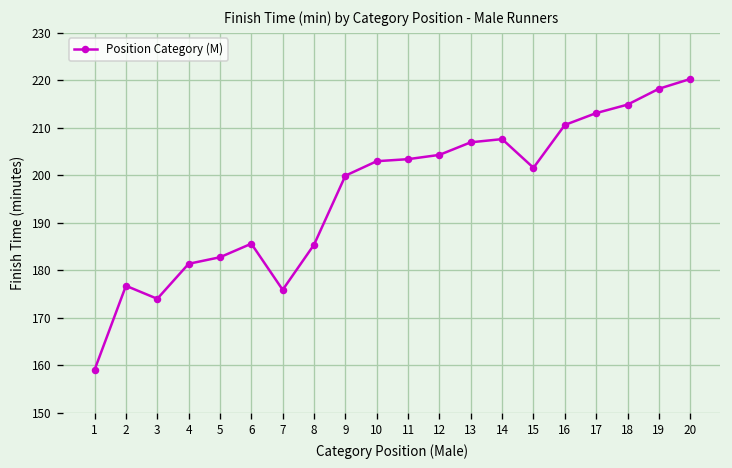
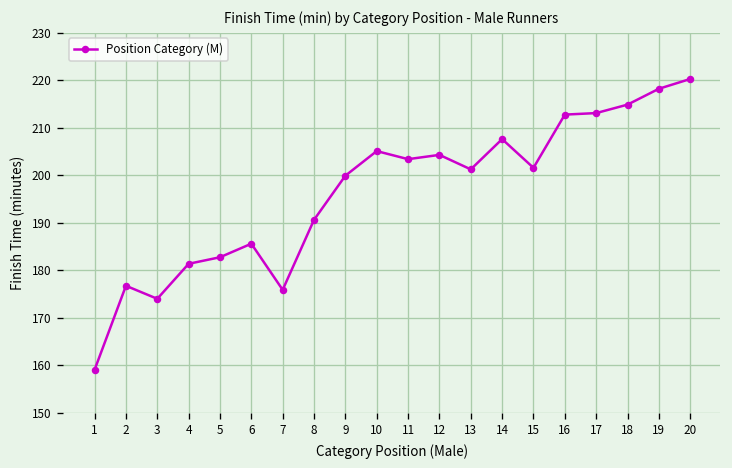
8: 185 -> 191
10: 203 -> 205
13: 207 -> 201
16: 211 -> 213
